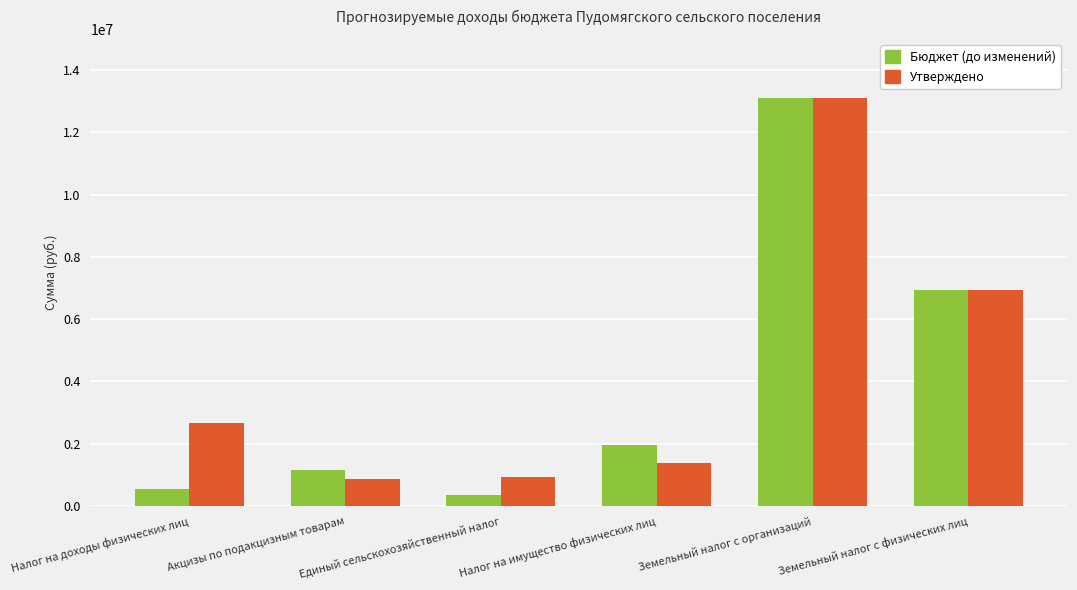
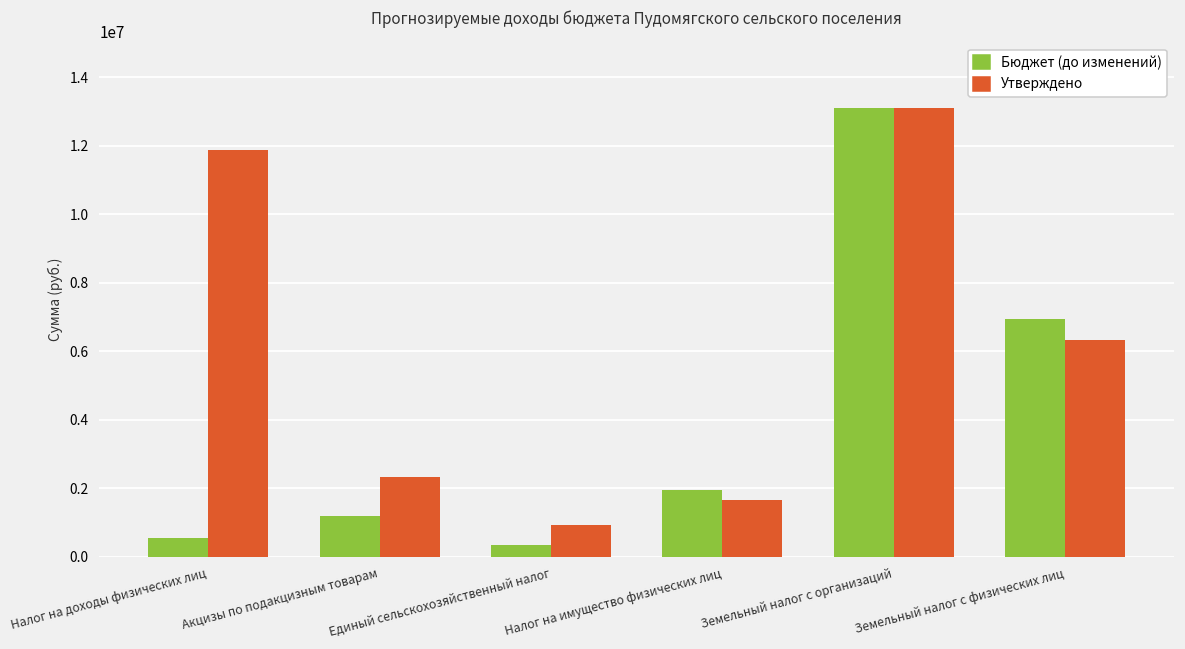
Утверждено, Налог на доходы физических лиц: 2700000 -> 11900000
Утверждено, Акцизы по подакцизным товарам: 900000 -> 2300000
Утверждено, Налог на имущество физических лиц: 1400000 -> 1700000
Утверждено, Земельный налог с физических лиц: 7000000 -> 6300000
